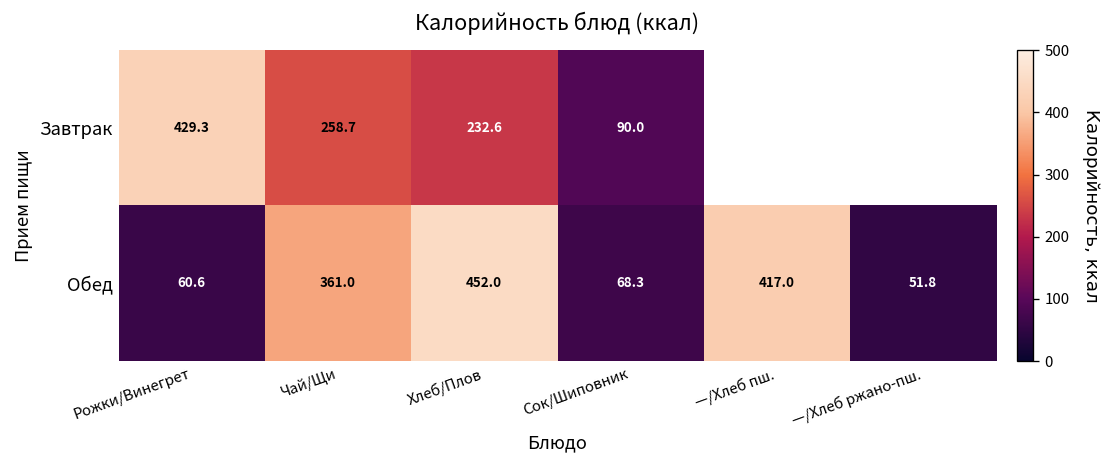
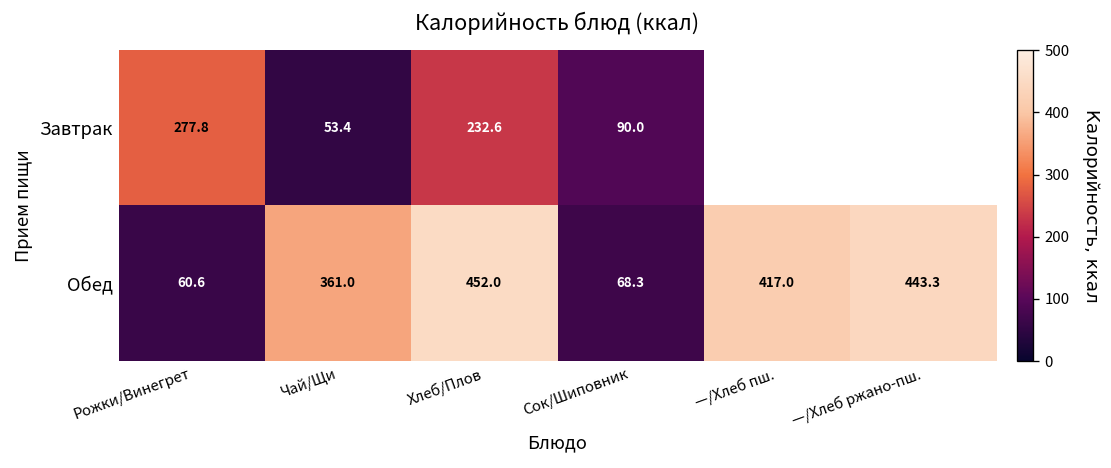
Завтрак, Рожки/Винегрет: 429.3 -> 277.8
Завтрак, Чай/Щи: 258.7 -> 53.4
Обед, —/Хлеб ржано-пш.: 51.8 -> 443.3
